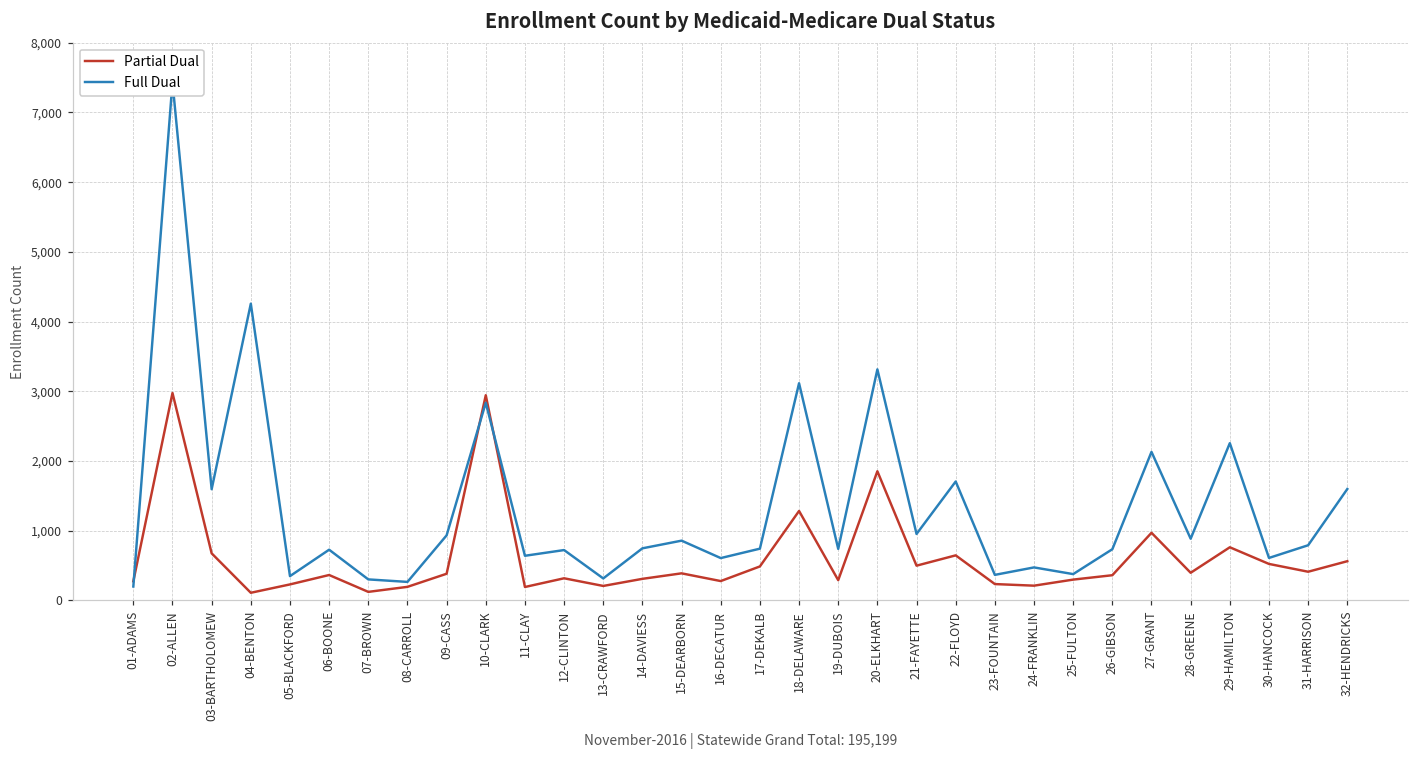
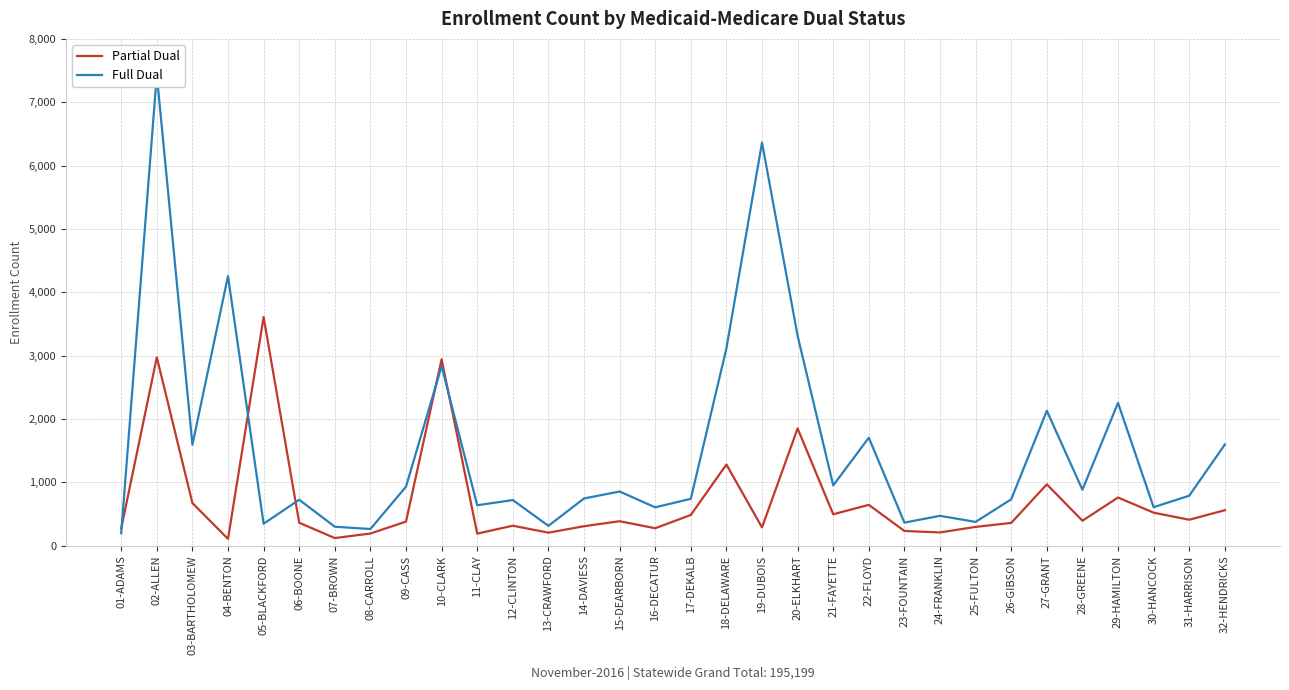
Partial Dual, 05-BLACKFORD: 200 -> 3,600
Full Dual, 19-DUBOIS: 700 -> 6,400
